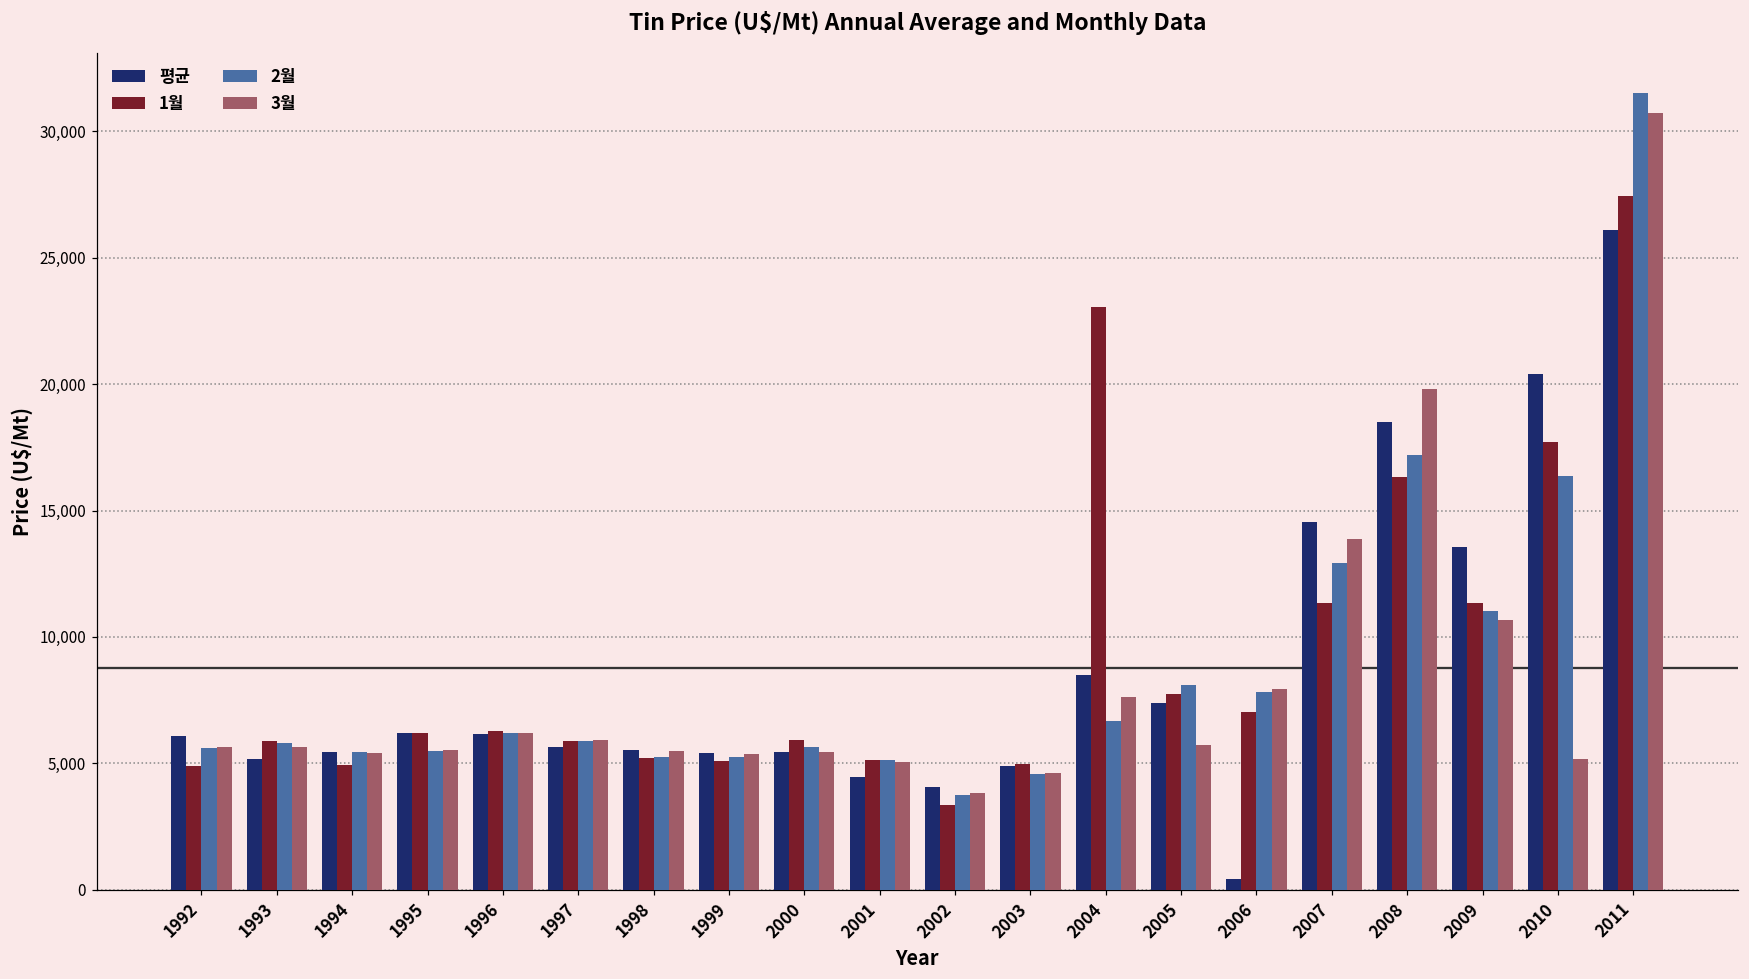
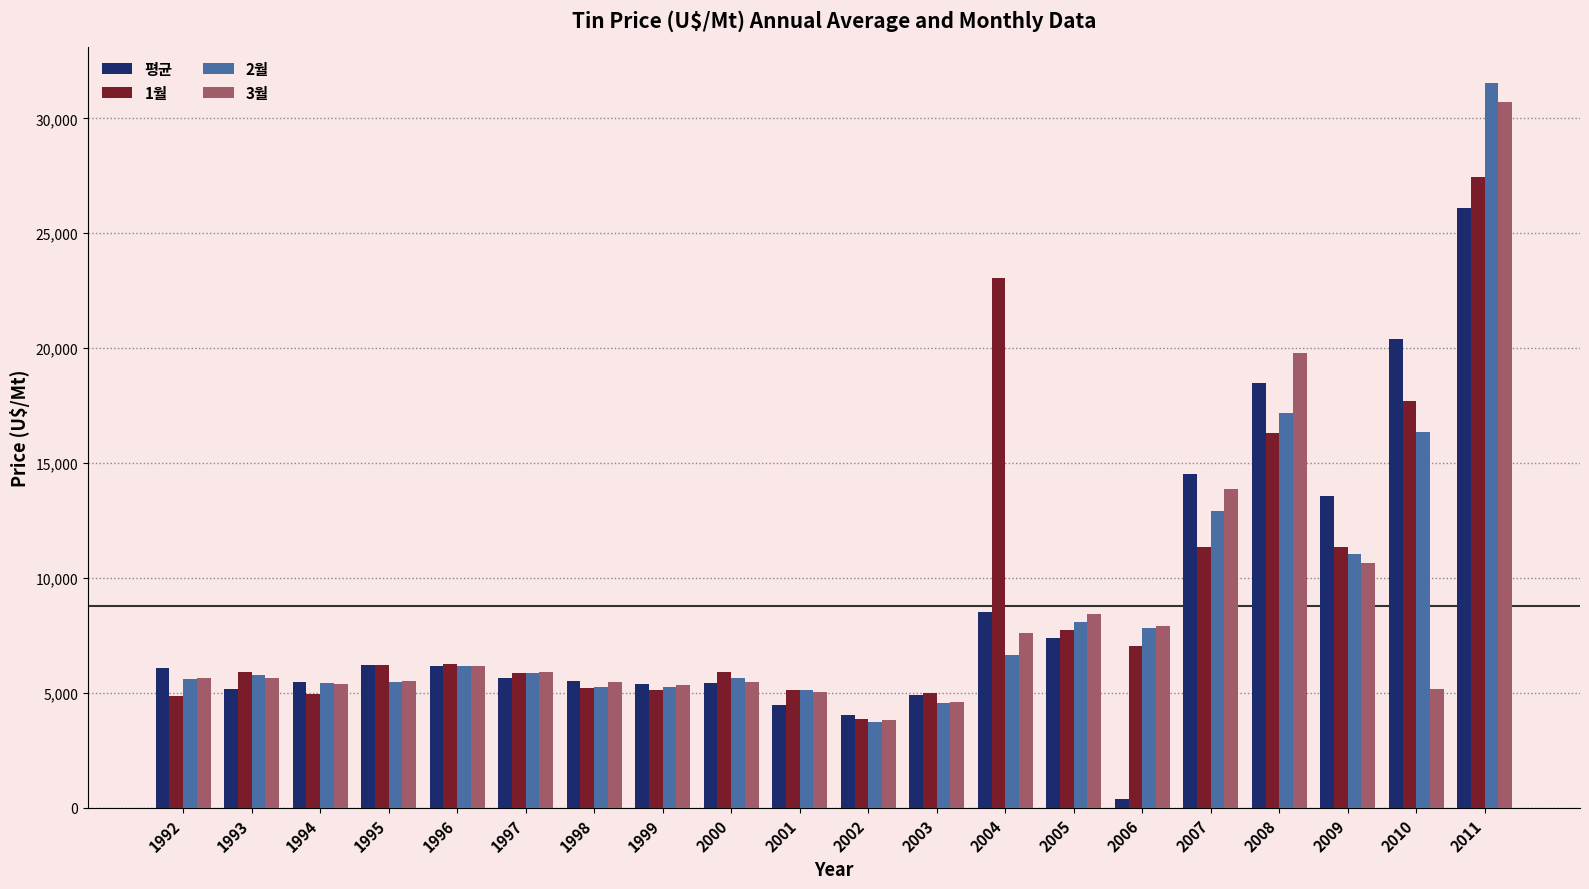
1월, 2002: 3,400 -> 3,900
3월, 2005: 5,700 -> 8,400
